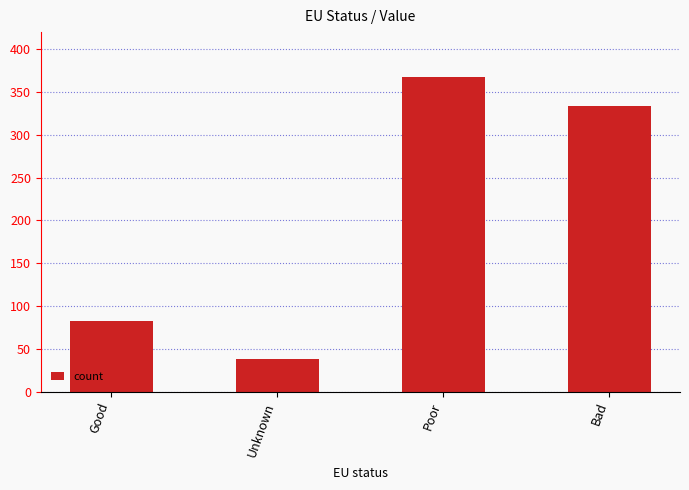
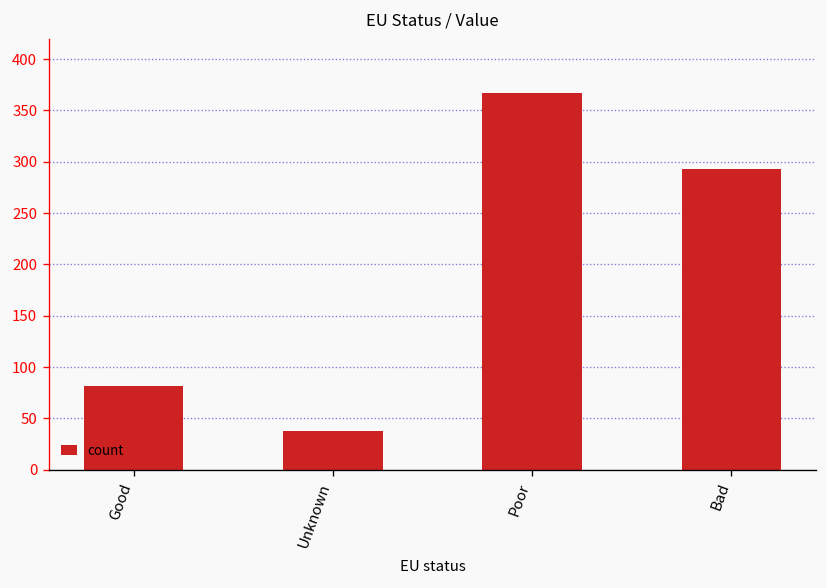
Bad: 330 -> 290
